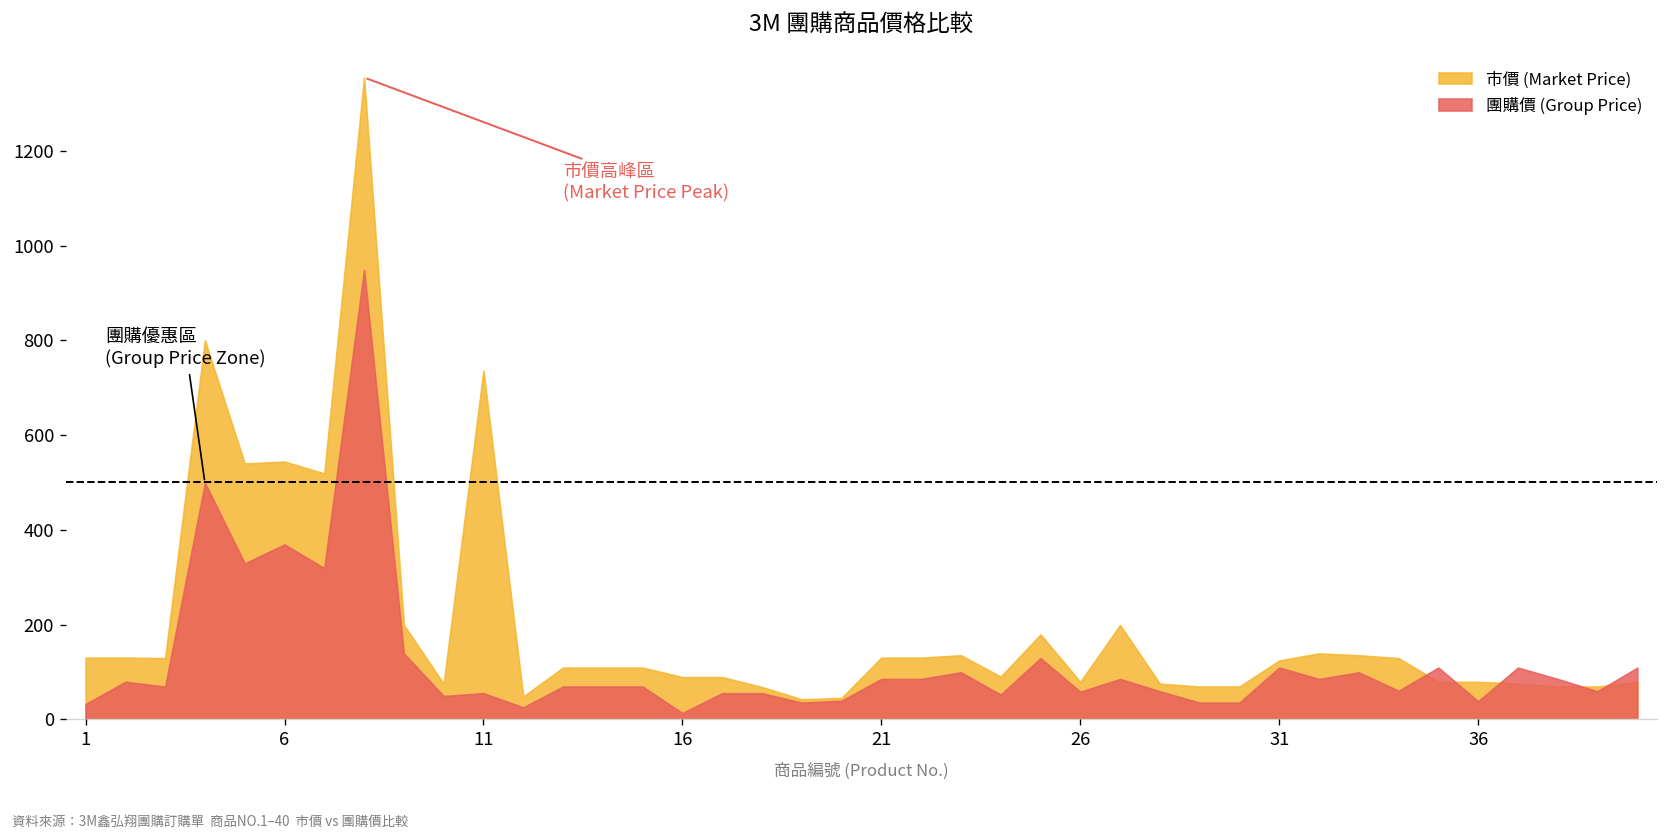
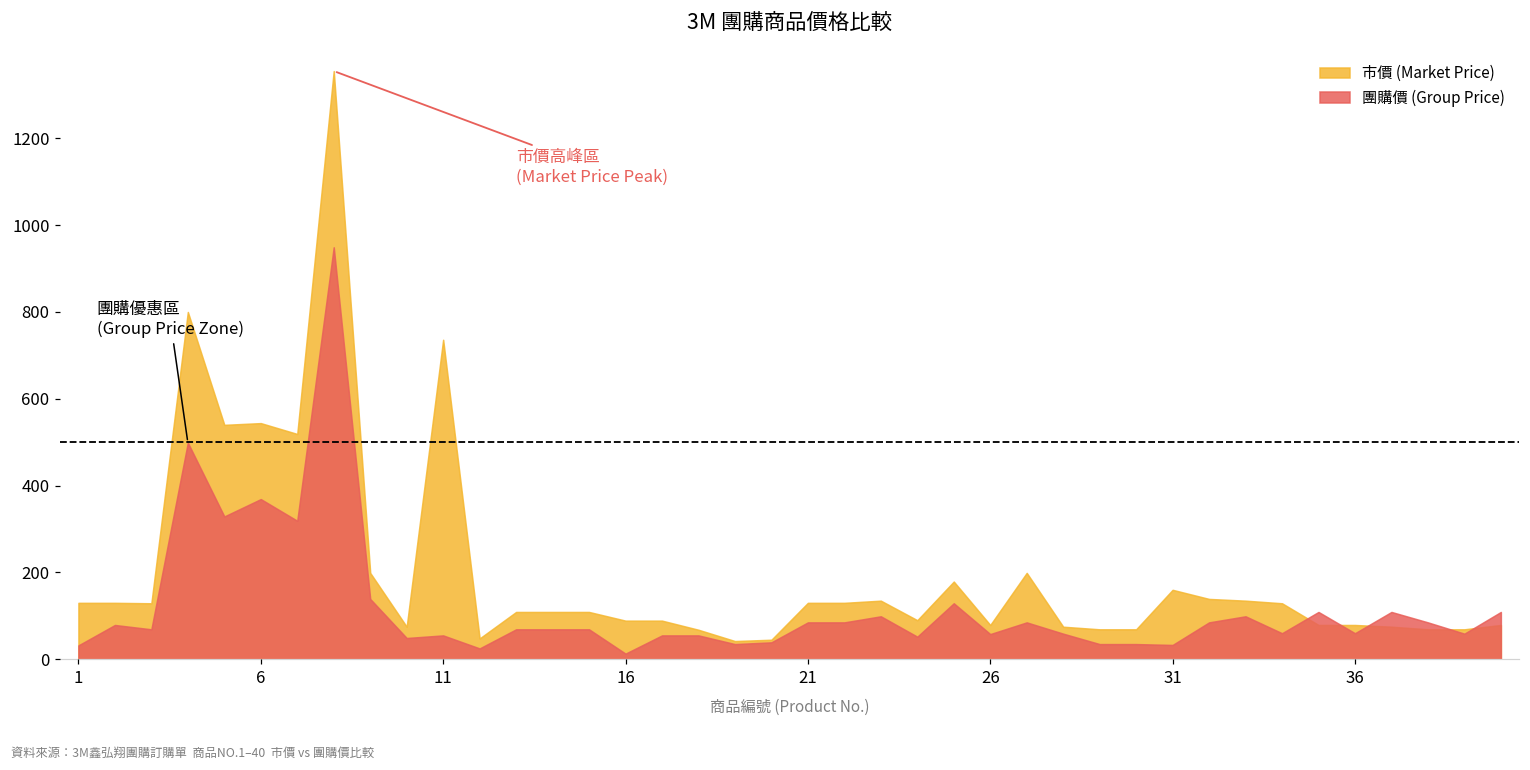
市價 (Market Price), 31: 120 -> 160
團購價 (Group Price), 31: 110 -> 30
團購價 (Group Price), 36: 40 -> 60
